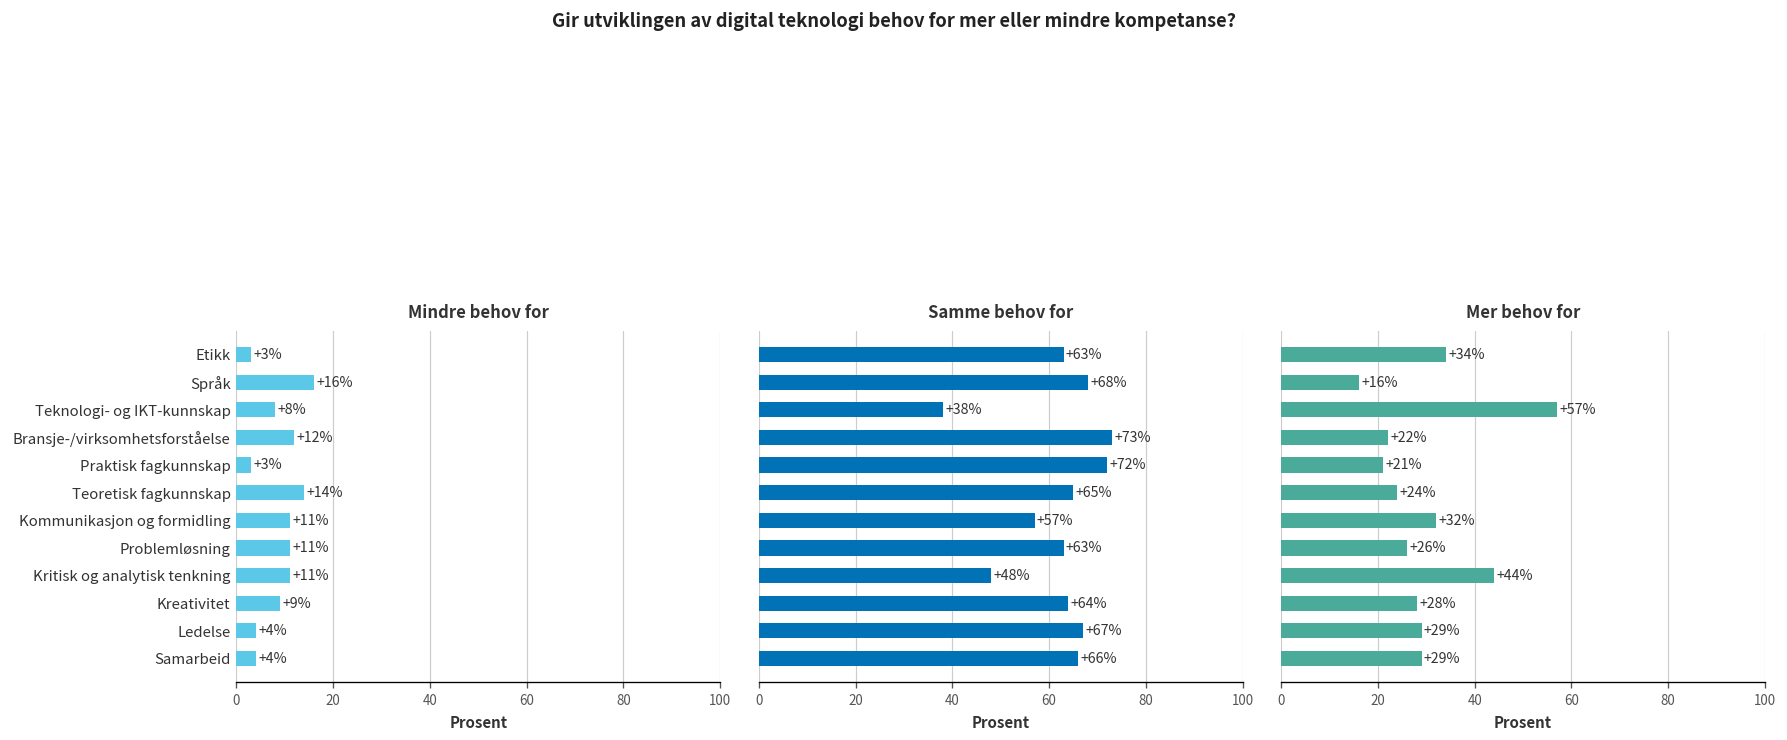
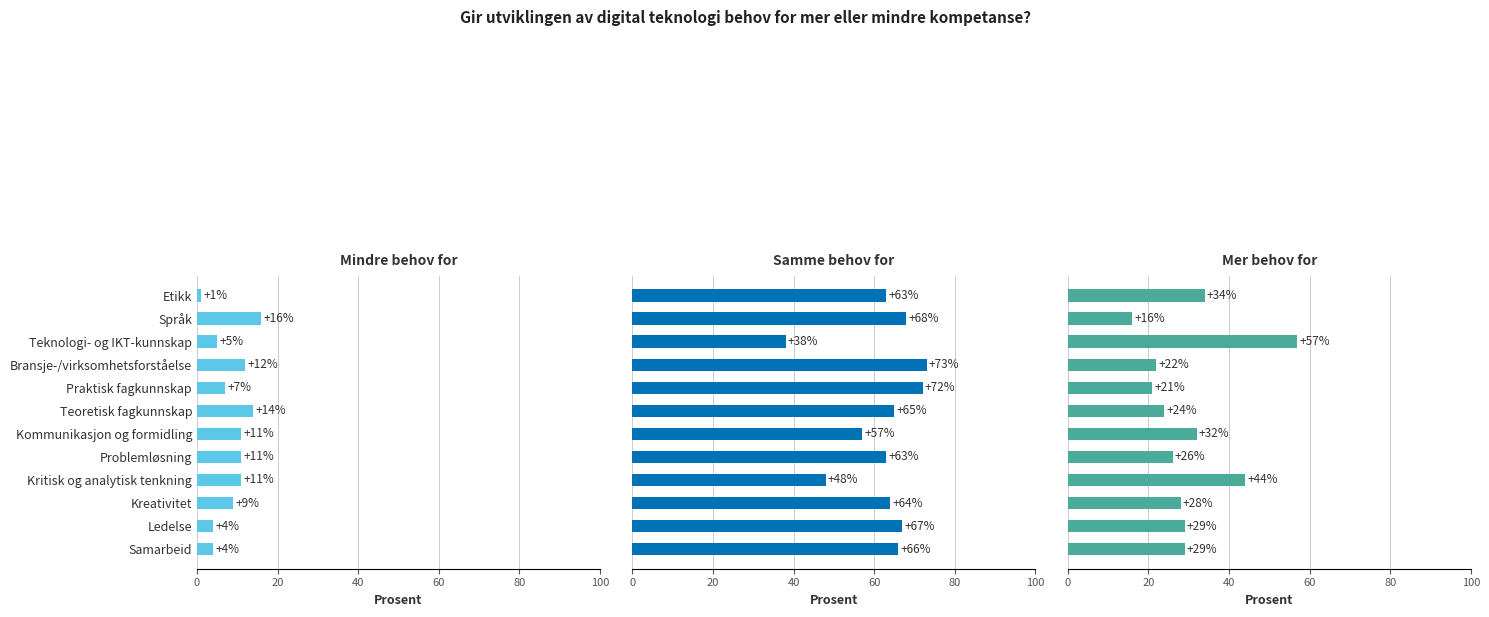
Mindre behov for, Etikk: +3% -> +1%
Mindre behov for, Teknologi- og IKT-kunnskap: +8% -> +5%
Mindre behov for, Praktisk fagkunnskap: +3% -> +7%
